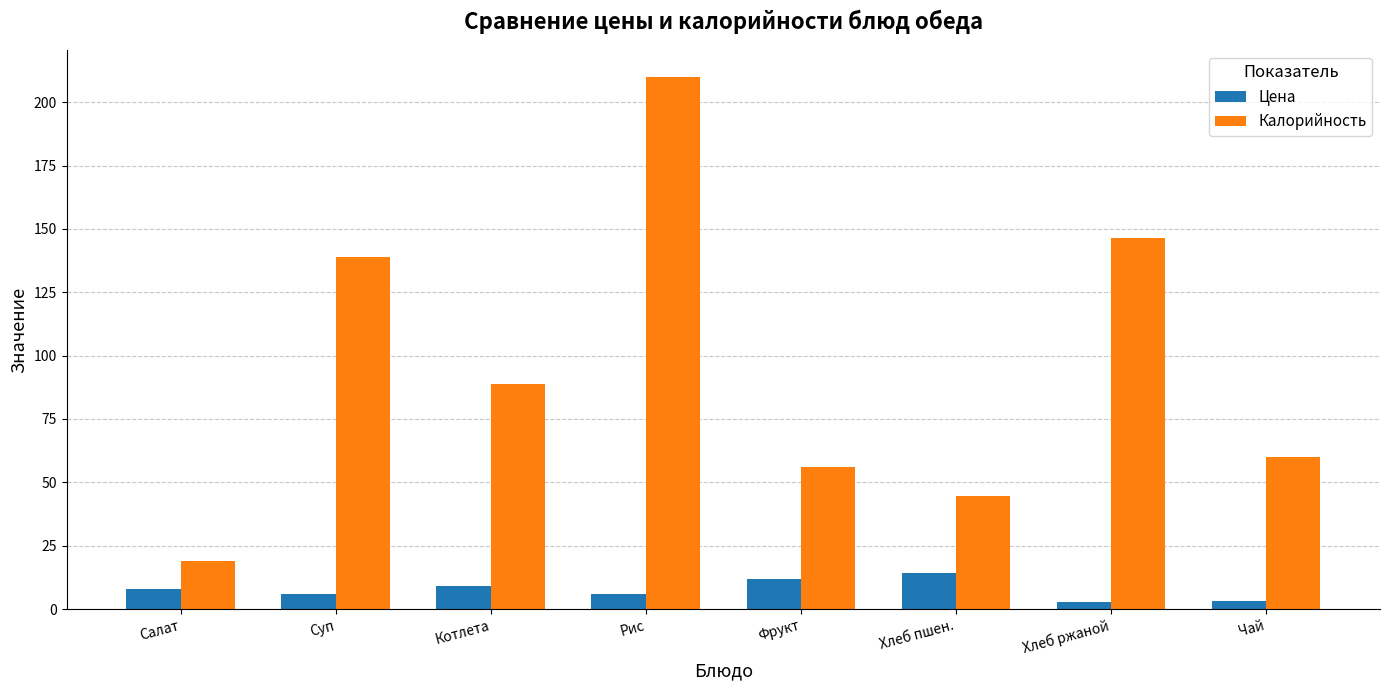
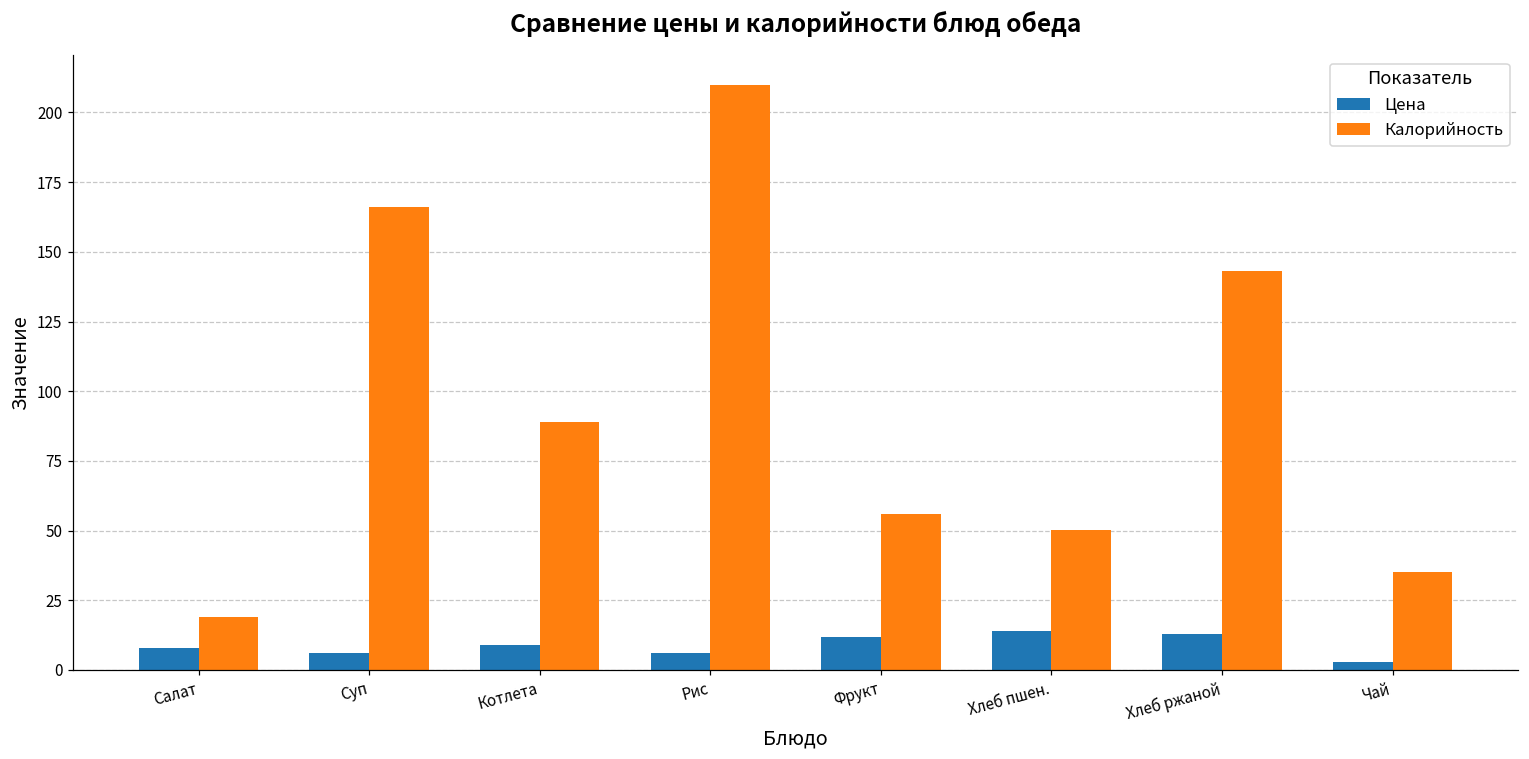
Калорийность, Суп: 139 -> 166
Калорийность, Хлеб пшен.: 45 -> 50
Цена, Хлеб ржаной: 3 -> 13
Калорийность, Хлеб ржаной: 146 -> 143
Калорийность, Чай: 60 -> 35
